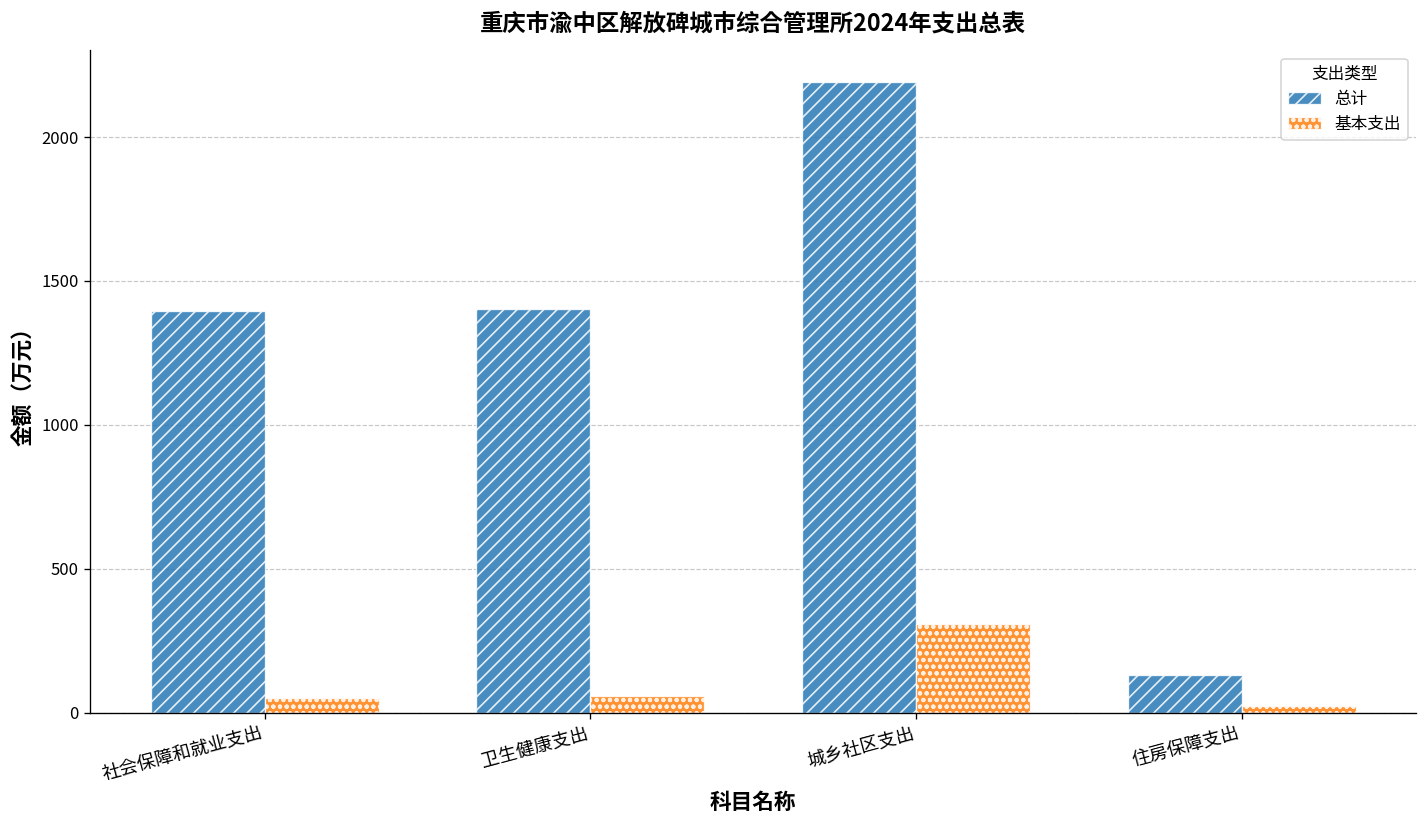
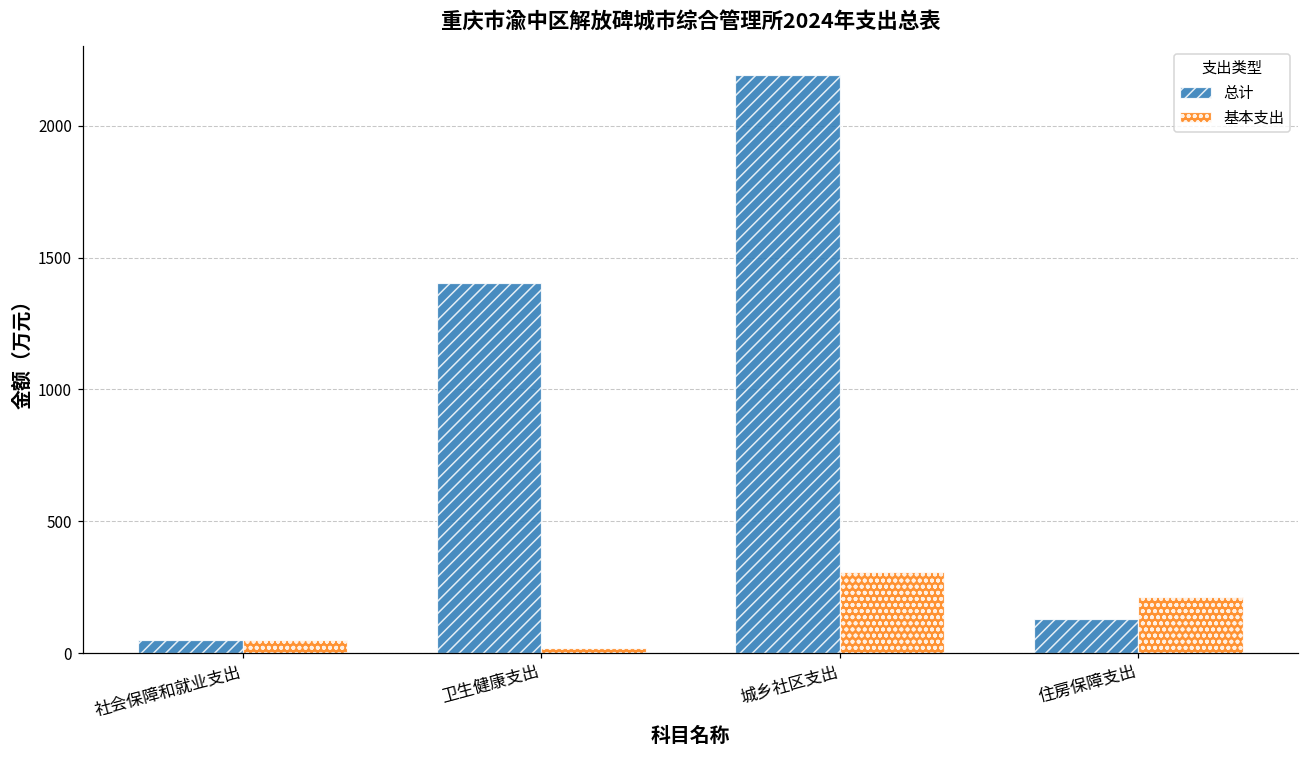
总计, 社会保障和就业支出: 1390 -> 50
基本支出, 卫生健康支出: 60 -> 20
基本支出, 住房保障支出: 20 -> 210
